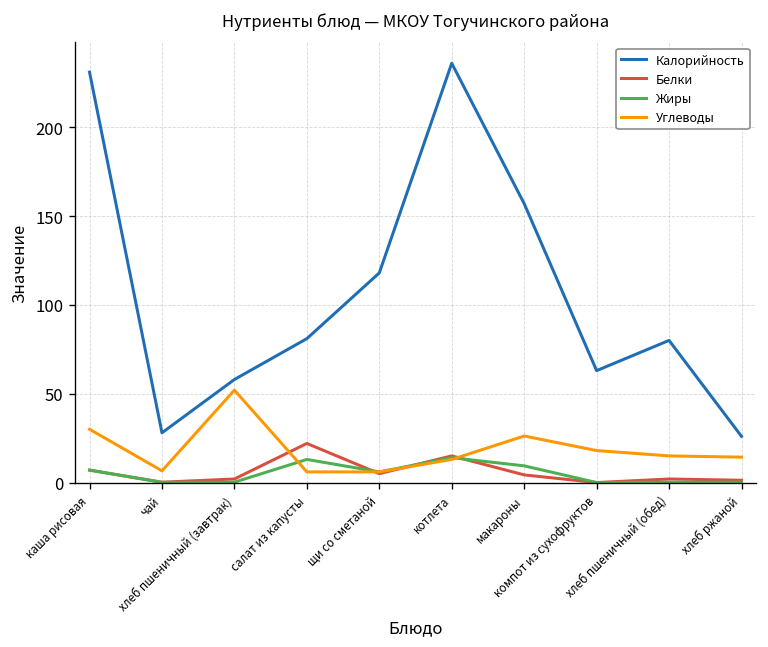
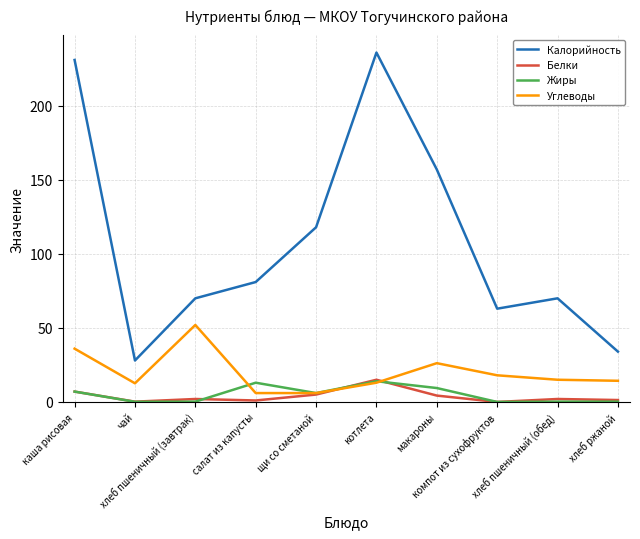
Углеводы, каша рисовая: 30 -> 36
Углеводы, чай: 7 -> 13
Калорийность, хлеб пшеничный (завтрак): 58 -> 70
Белки, салат из капусты: 22 -> 1
Калорийность, хлеб пшеничный (обед): 80 -> 70
Калорийность, хлеб ржаной: 26 -> 34
